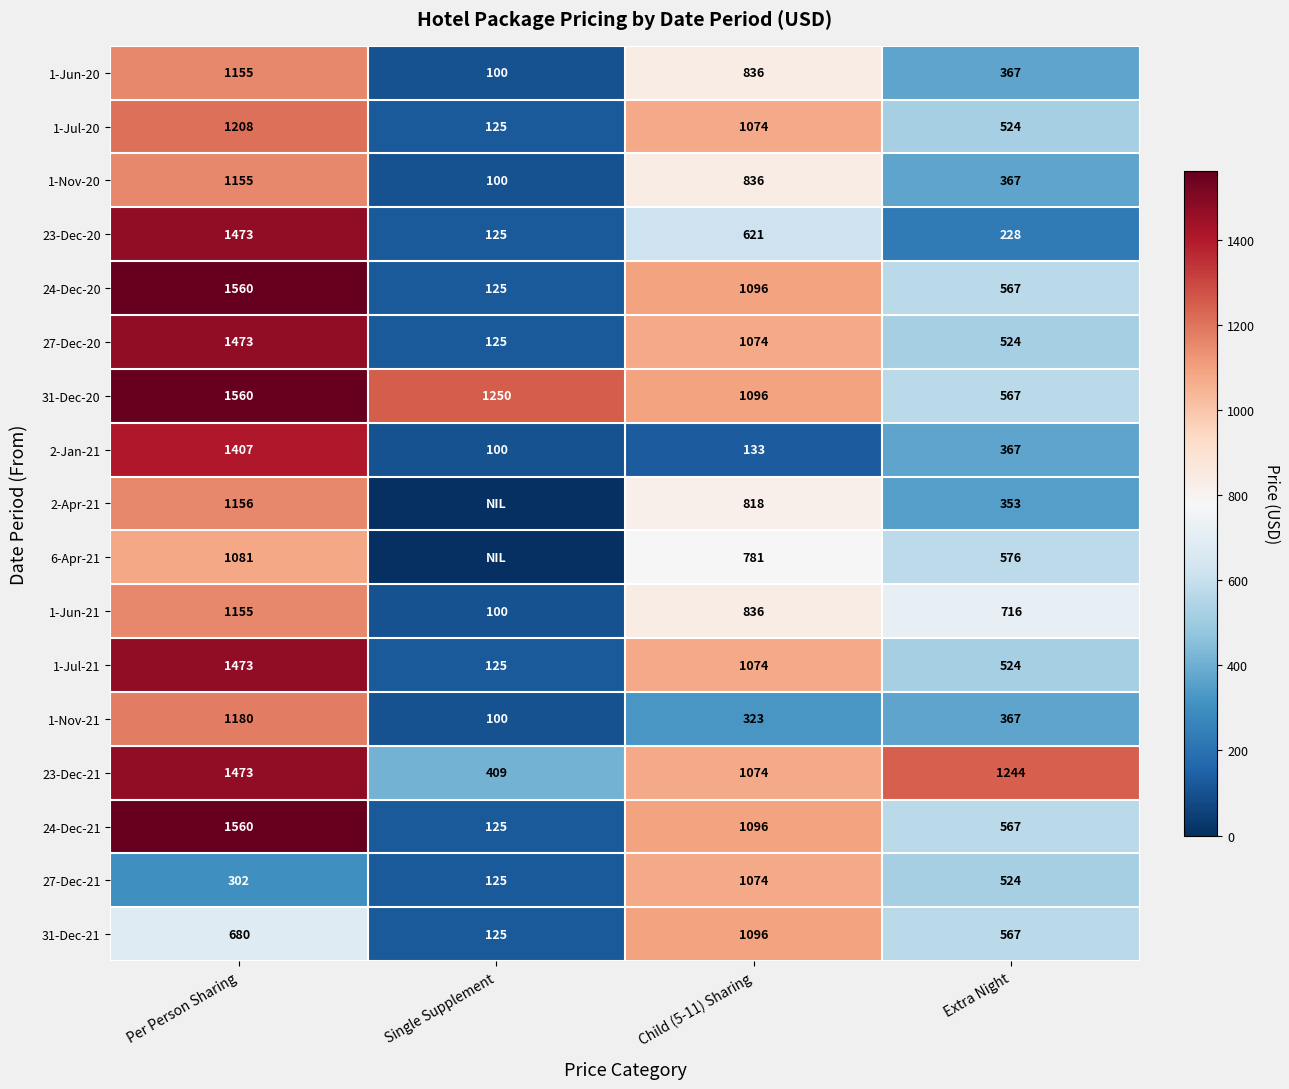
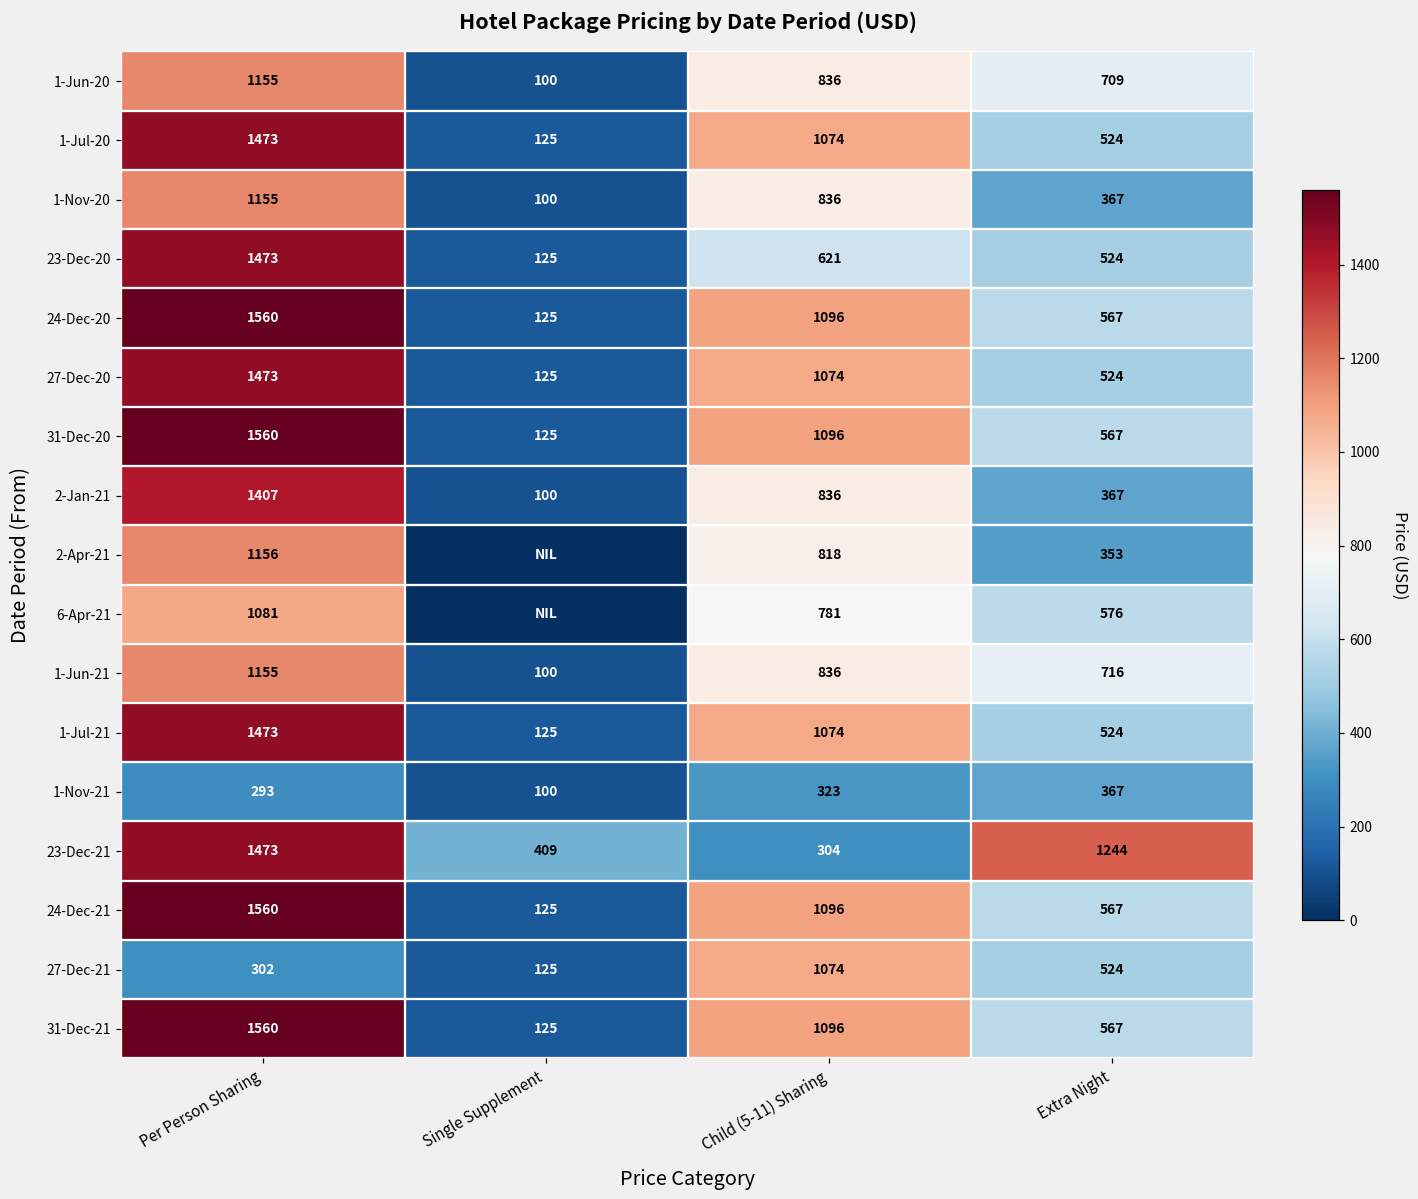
1-Jun-20, Extra Night: 367 -> 709
1-Jul-20, Per Person Sharing: 1208 -> 1473
23-Dec-20, Extra Night: 228 -> 524
31-Dec-20, Single Supplement: 1250 -> 125
2-Jan-21, Child (5-11) Sharing: 133 -> 836
1-Nov-21, Per Person Sharing: 1180 -> 293
23-Dec-21, Child (5-11) Sharing: 1074 -> 304
31-Dec-21, Per Person Sharing: 680 -> 1560
